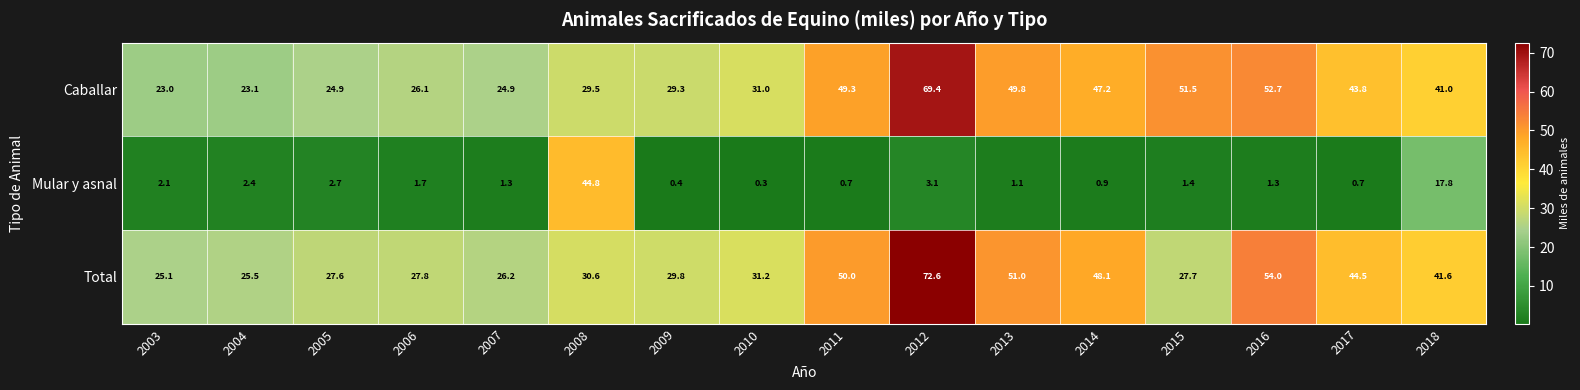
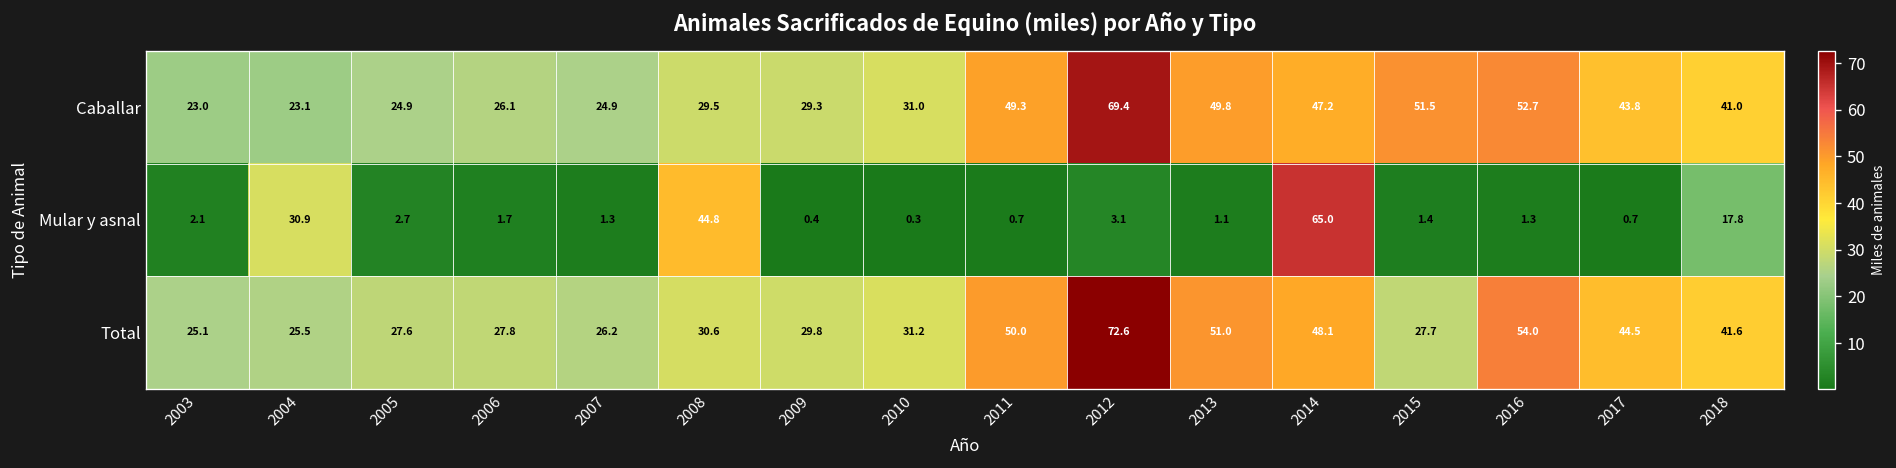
Mular y asnal, 2004: 2.4 -> 30.9
Mular y asnal, 2014: 0.9 -> 65.0
